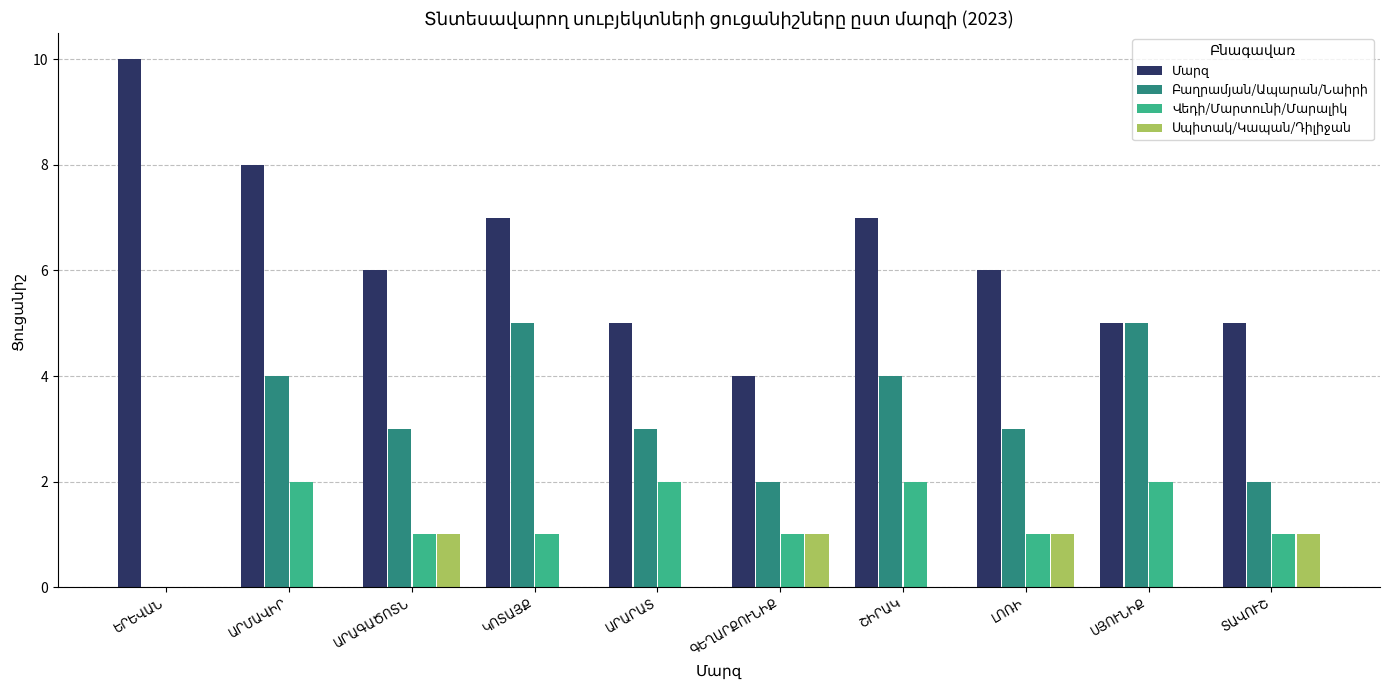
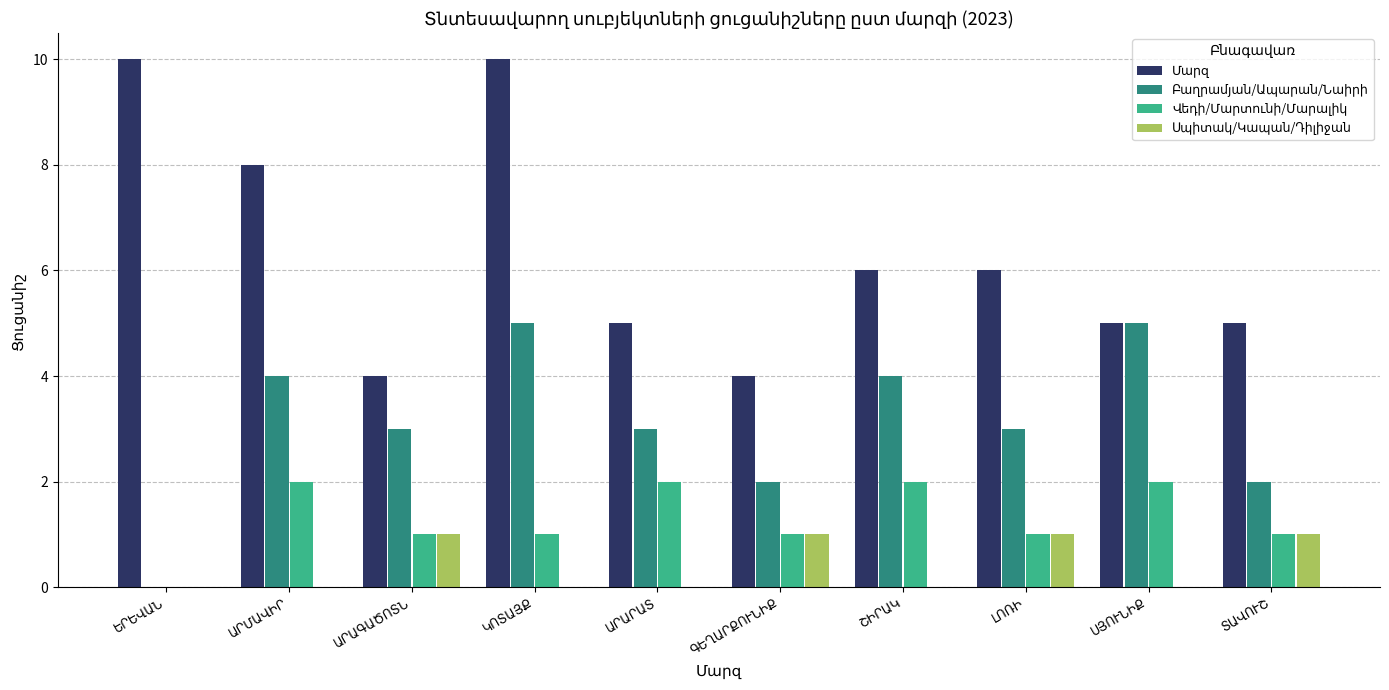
Մարզ, ԱՐԱԳԱԾՈՏՆ: 6 -> 4
Մարզ, ԿՈՏԱՅՔ: 7 -> 10
Մարզ, ՇԻՐԱԿ: 7 -> 6
